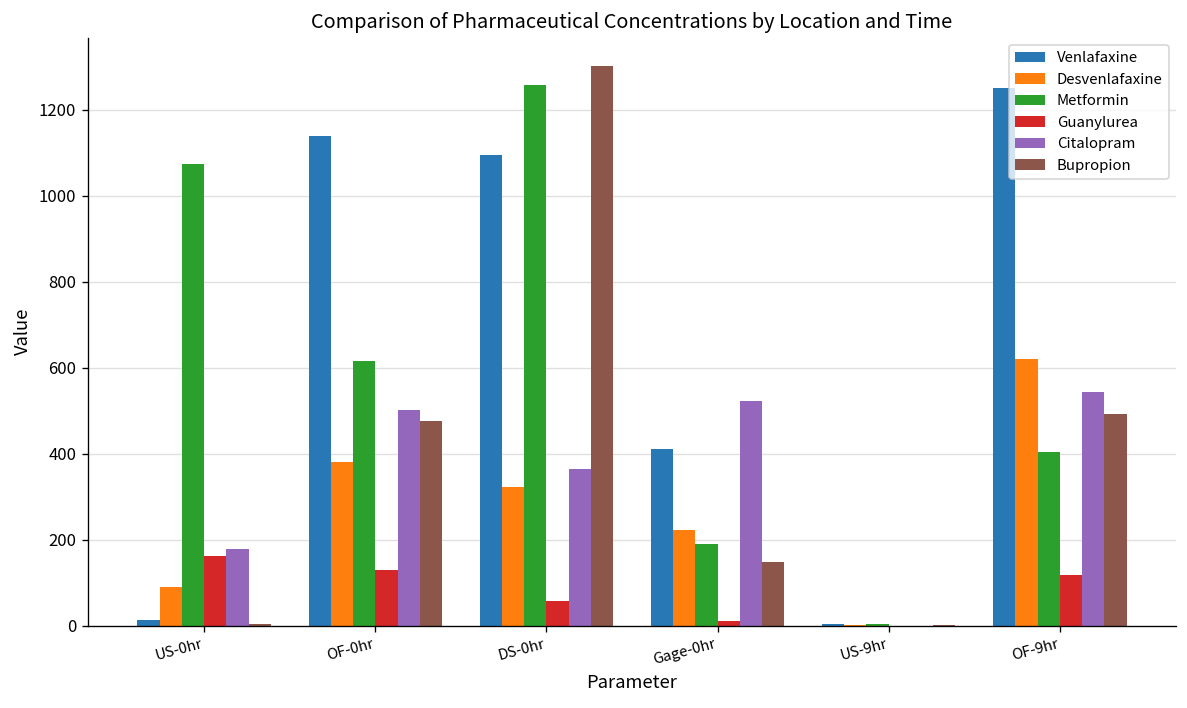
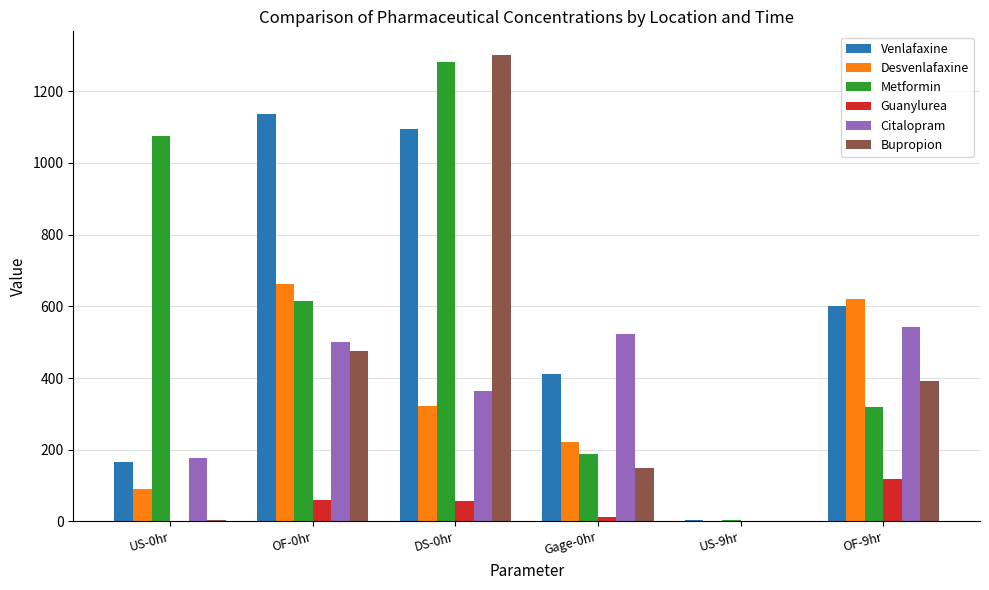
Venlafaxine, US-0hr: 10 -> 170
Guanylurea, US-0hr: 160 -> 0
Desvenlafaxine, OF-0hr: 380 -> 660
Guanylurea, OF-0hr: 130 -> 60
Metformin, DS-0hr: 1260 -> 1280
Venlafaxine, OF-9hr: 1250 -> 600
Metformin, OF-9hr: 400 -> 320
Bupropion, OF-9hr: 490 -> 390
